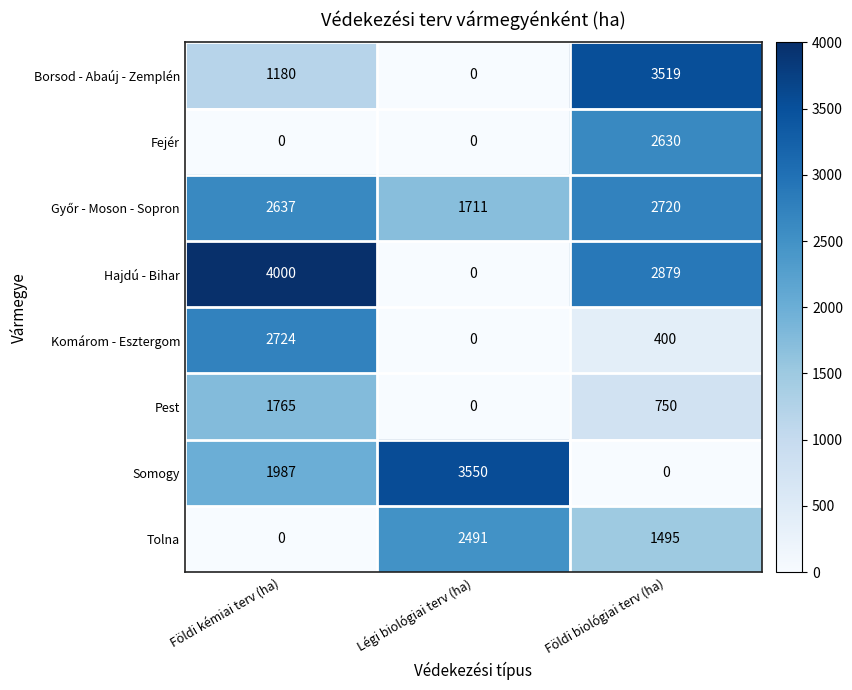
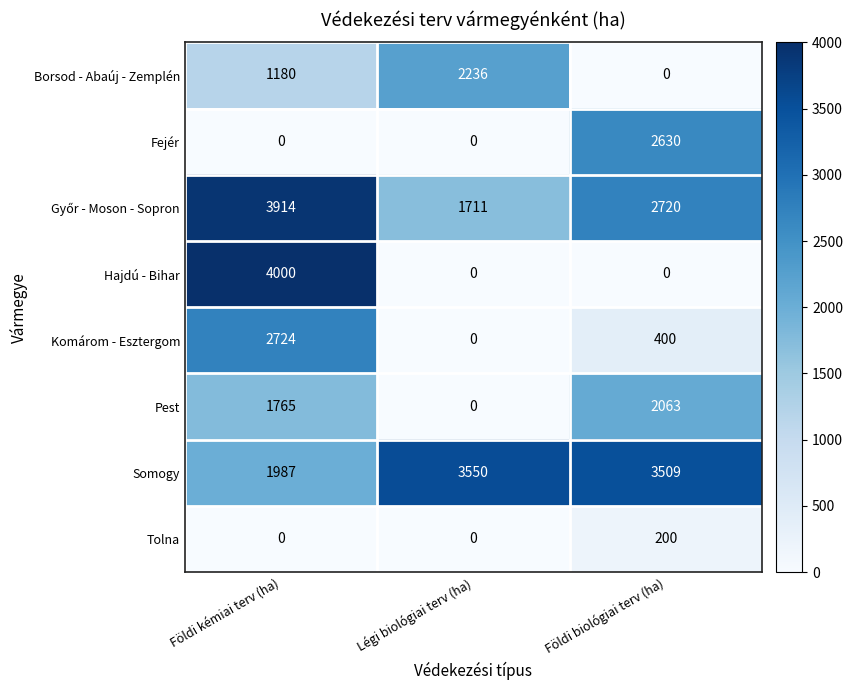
Borsod - Abaúj - Zemplén, Légi biológiai terv (ha): 0 -> 2236
Borsod - Abaúj - Zemplén, Földi biológiai terv (ha): 3519 -> 0
Győr - Moson - Sopron, Földi kémiai terv (ha): 2637 -> 3914
Hajdú - Bihar, Földi biológiai terv (ha): 2879 -> 0
Pest, Földi biológiai terv (ha): 750 -> 2063
Somogy, Földi biológiai terv (ha): 0 -> 3509
Tolna, Légi biológiai terv (ha): 2491 -> 0
Tolna, Földi biológiai terv (ha): 1495 -> 200
